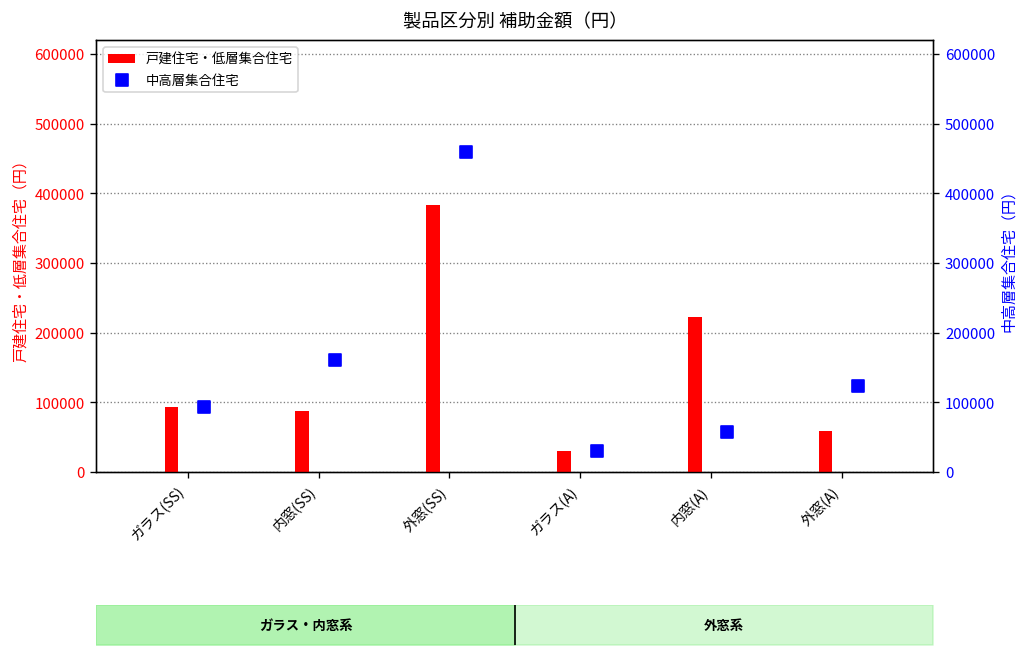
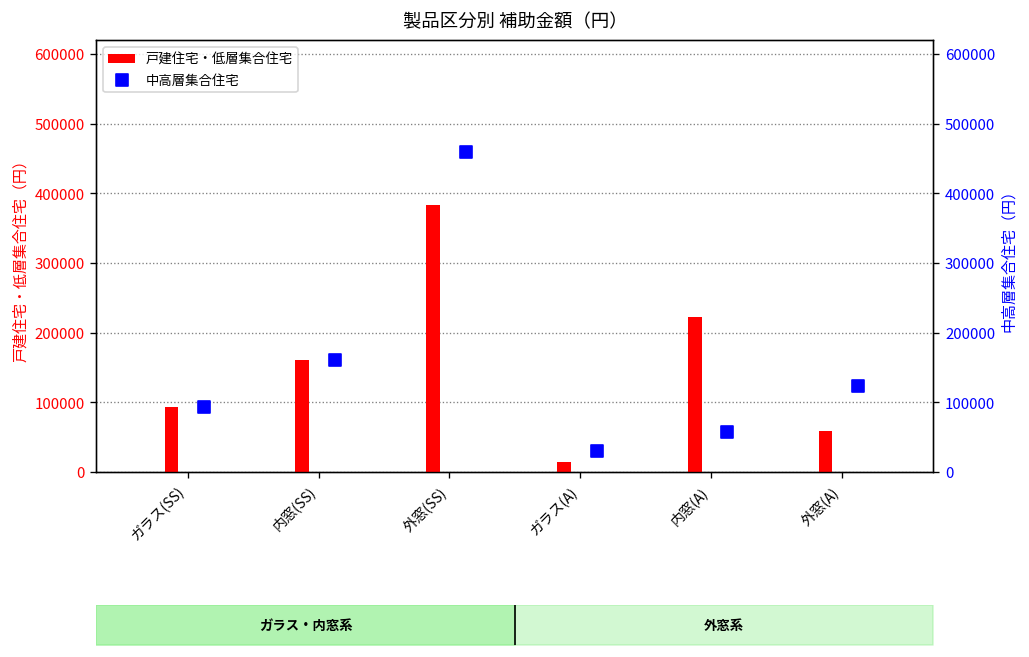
製品区分別 補助金額（円）, 戸建住宅・低層集合住宅, 内窓(SS): 90000 -> 160000
製品区分別 補助金額（円）, 戸建住宅・低層集合住宅, ガラス(A): 30000 -> 10000
